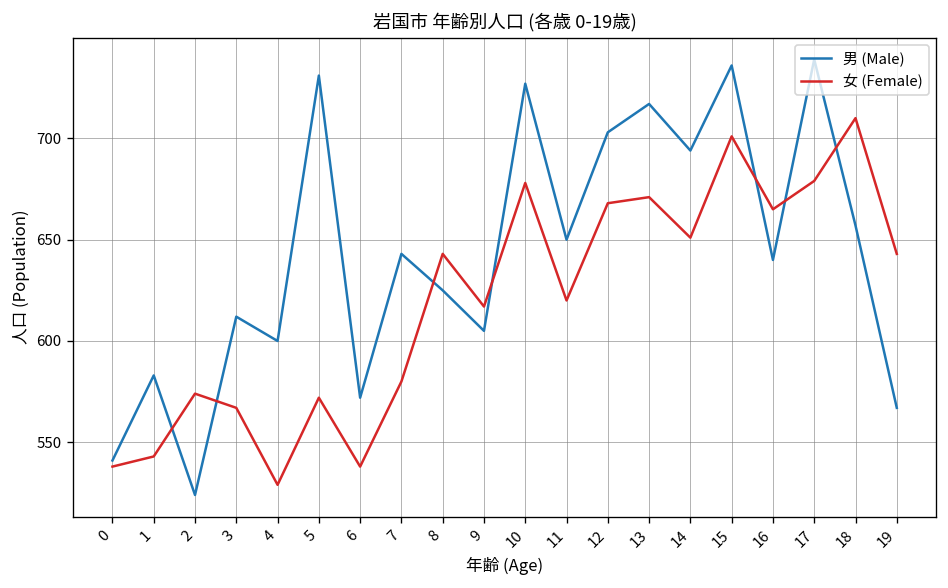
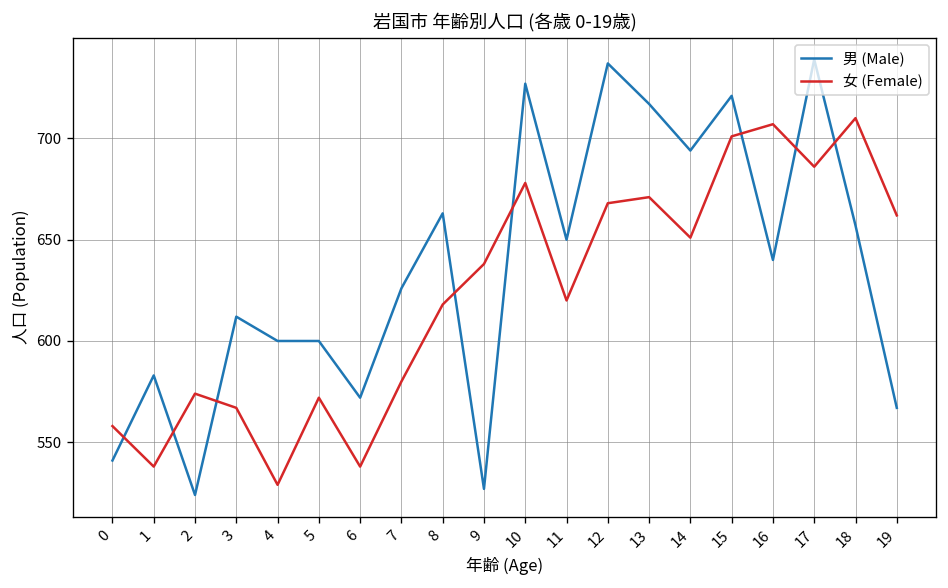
女 (Female), 0: 538 -> 558
女 (Female), 1: 543 -> 538
男 (Male), 5: 731 -> 600
男 (Male), 7: 643 -> 626
男 (Male), 8: 625 -> 663
女 (Female), 8: 643 -> 618
男 (Male), 9: 605 -> 527
女 (Female), 9: 617 -> 638
男 (Male), 12: 703 -> 737
男 (Male), 15: 736 -> 721
女 (Female), 16: 665 -> 707
女 (Female), 17: 679 -> 686
女 (Female), 19: 643 -> 662
